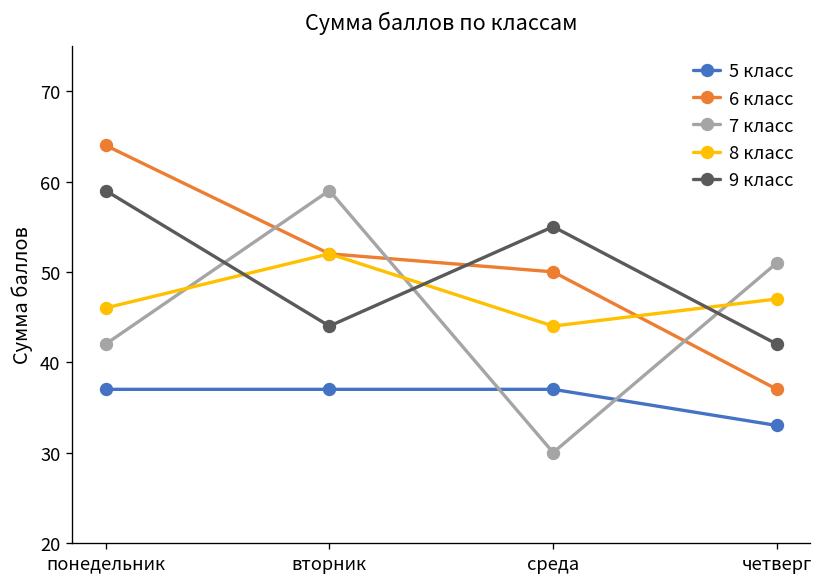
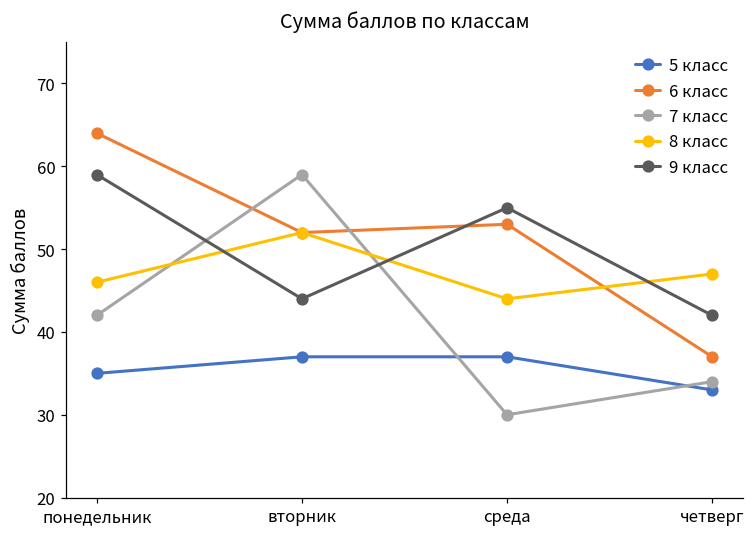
5 класс, понедельник: 37 -> 35
6 класс, среда: 50 -> 53
7 класс, четверг: 51 -> 34
